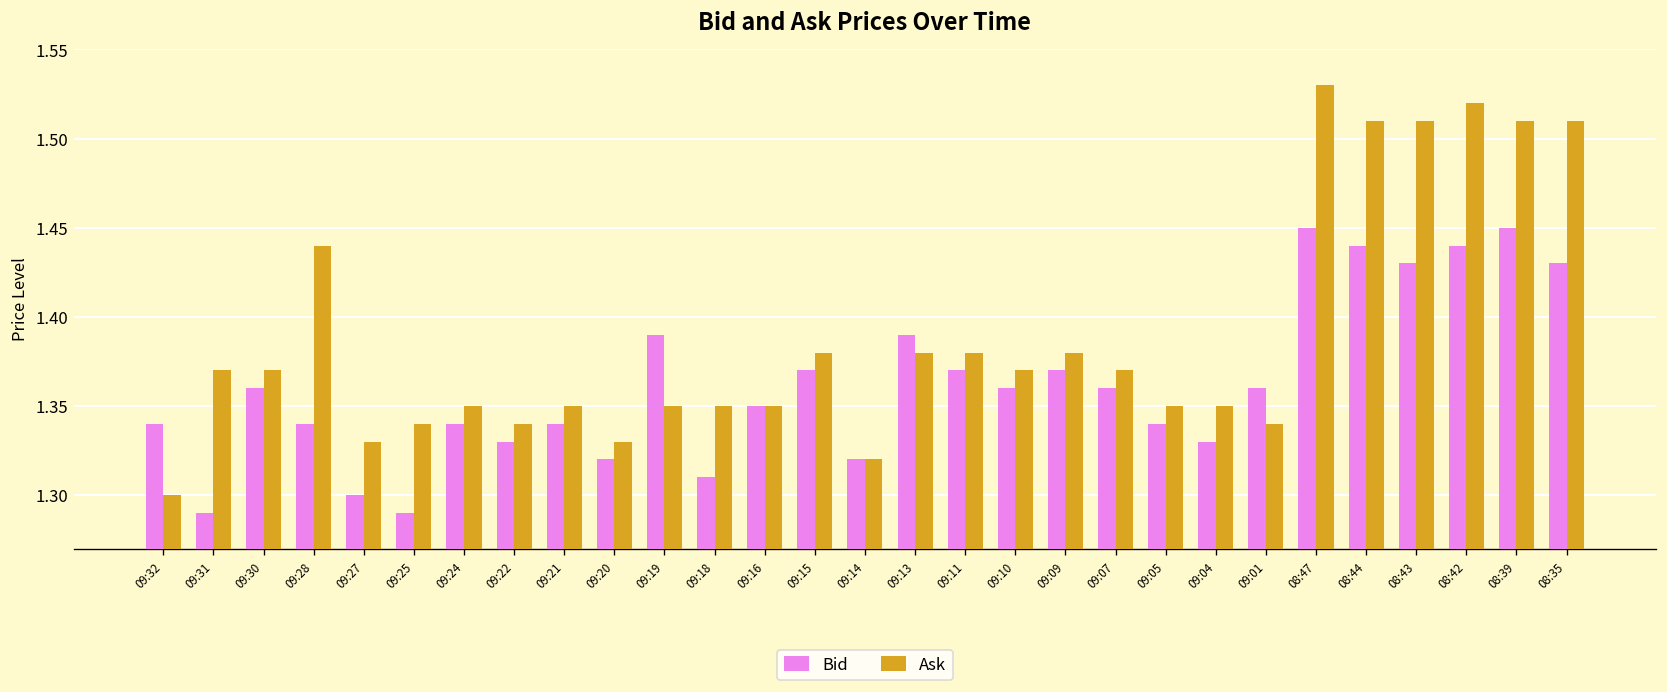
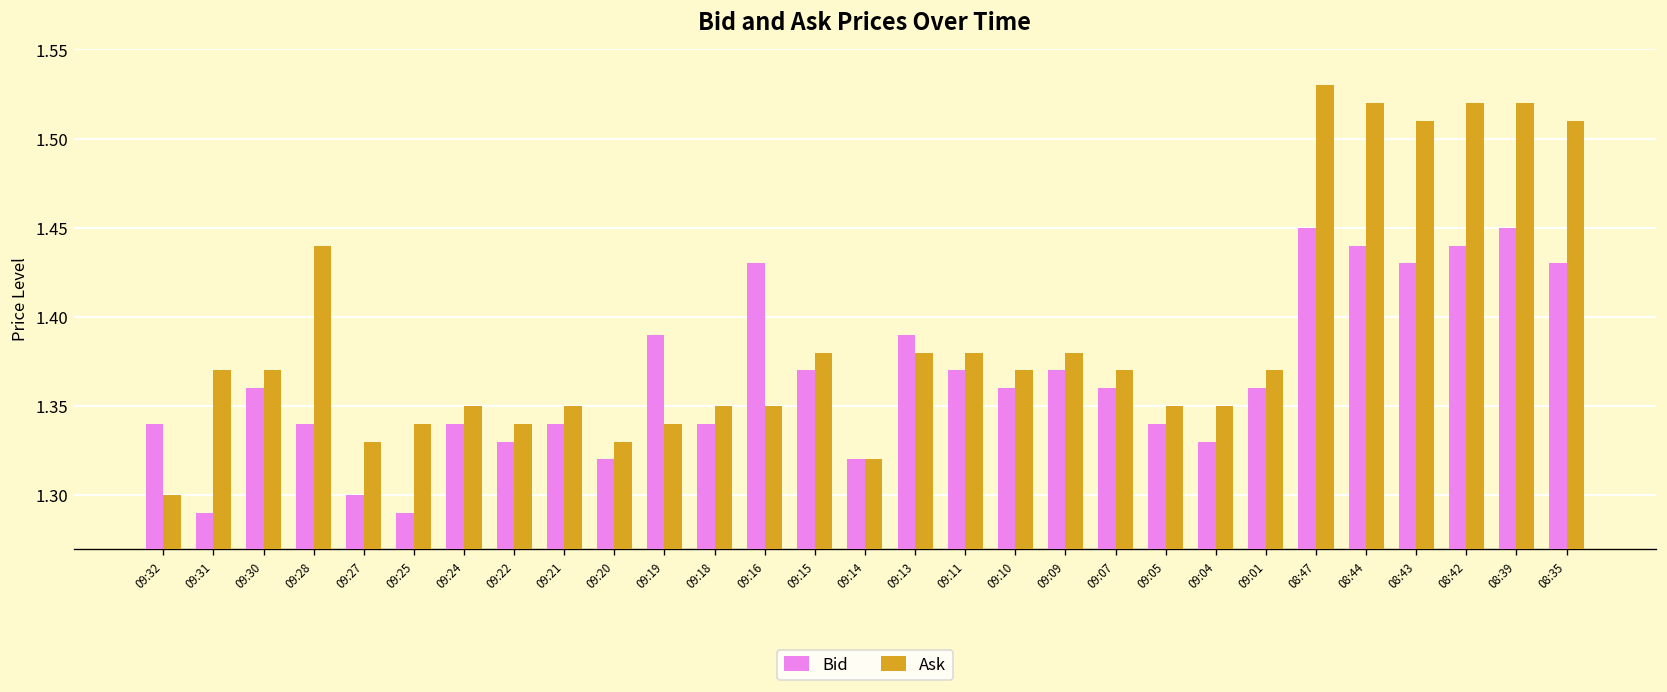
Ask, 09:19: 1.35 -> 1.34
Bid, 09:18: 1.31 -> 1.34
Bid, 09:16: 1.35 -> 1.43
Ask, 09:01: 1.34 -> 1.37
Ask, 08:44: 1.51 -> 1.52
Ask, 08:39: 1.51 -> 1.52
